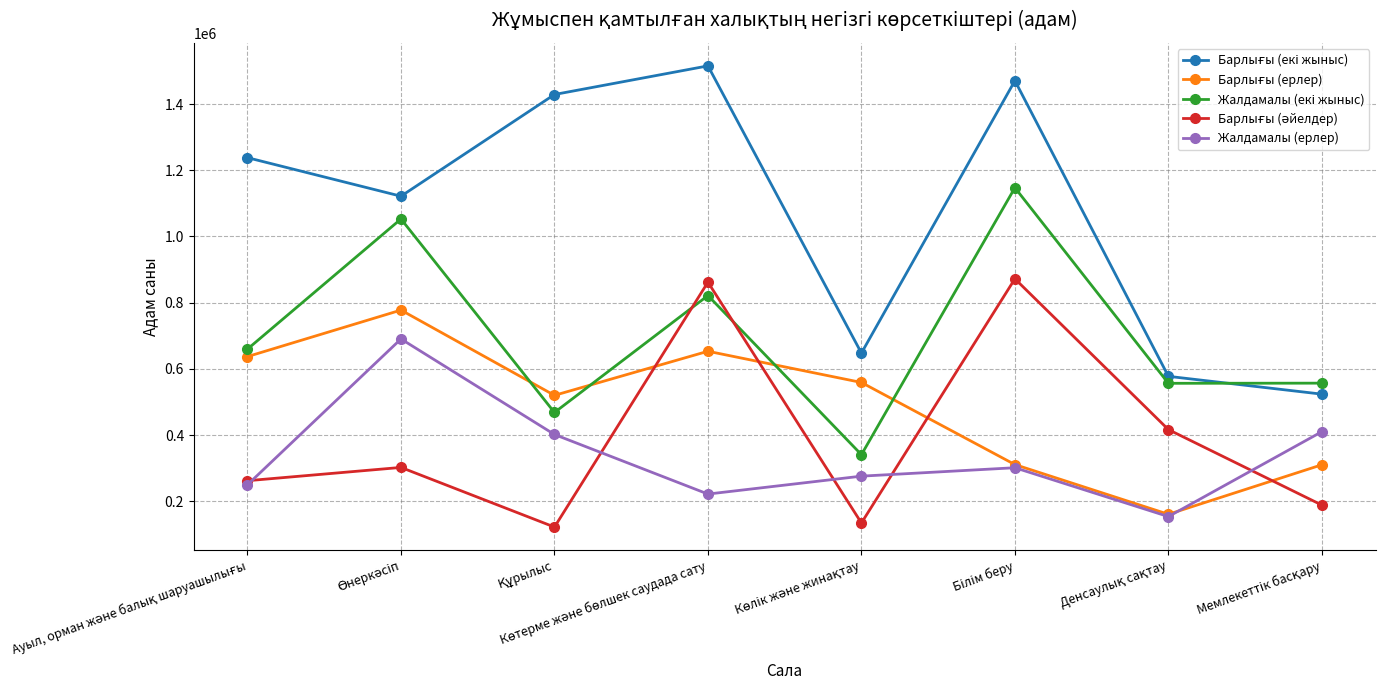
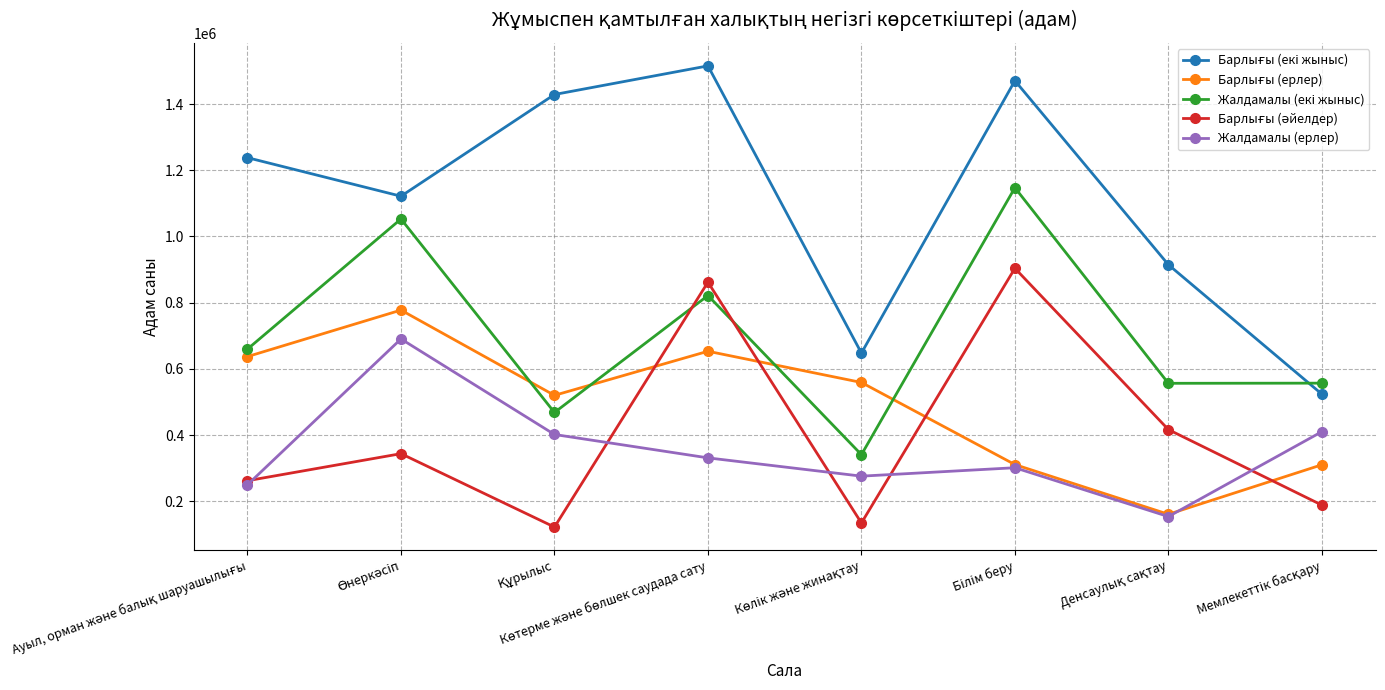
Барлығы (әйелдер), Өнеркәсіп: 300000 -> 340000
Жалдамалы (ерлер), Көтерме және бөлшек саудада сату: 220000 -> 330000
Барлығы (әйелдер), Білім беру: 870000 -> 900000
Барлығы (екі жыныс), Денсаулық сақтау: 580000 -> 910000
